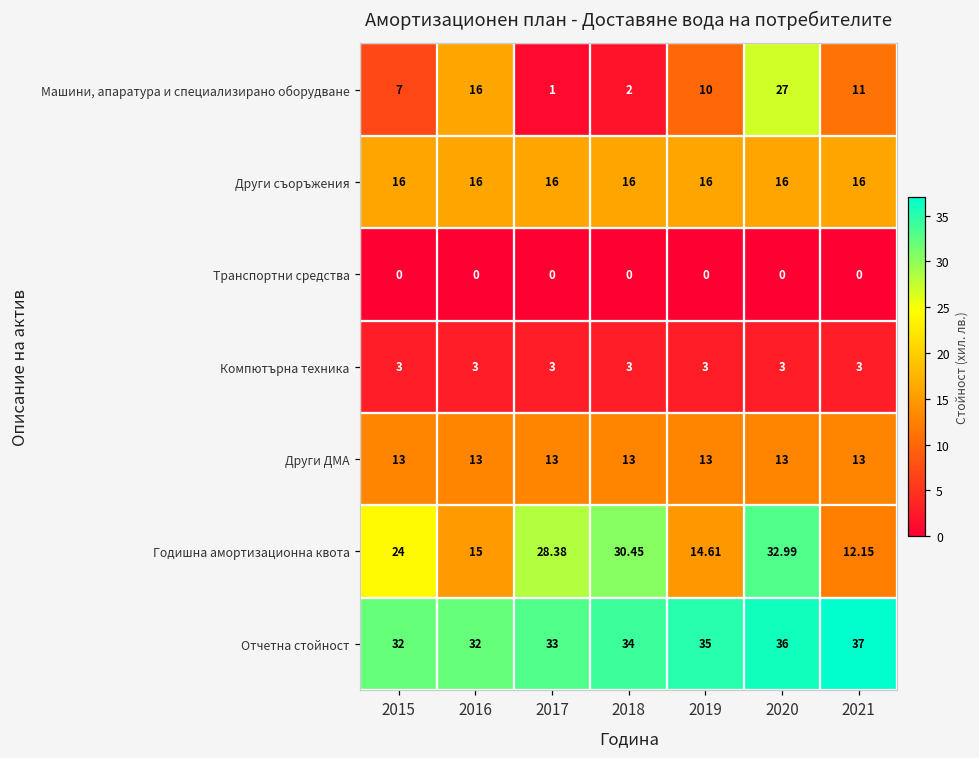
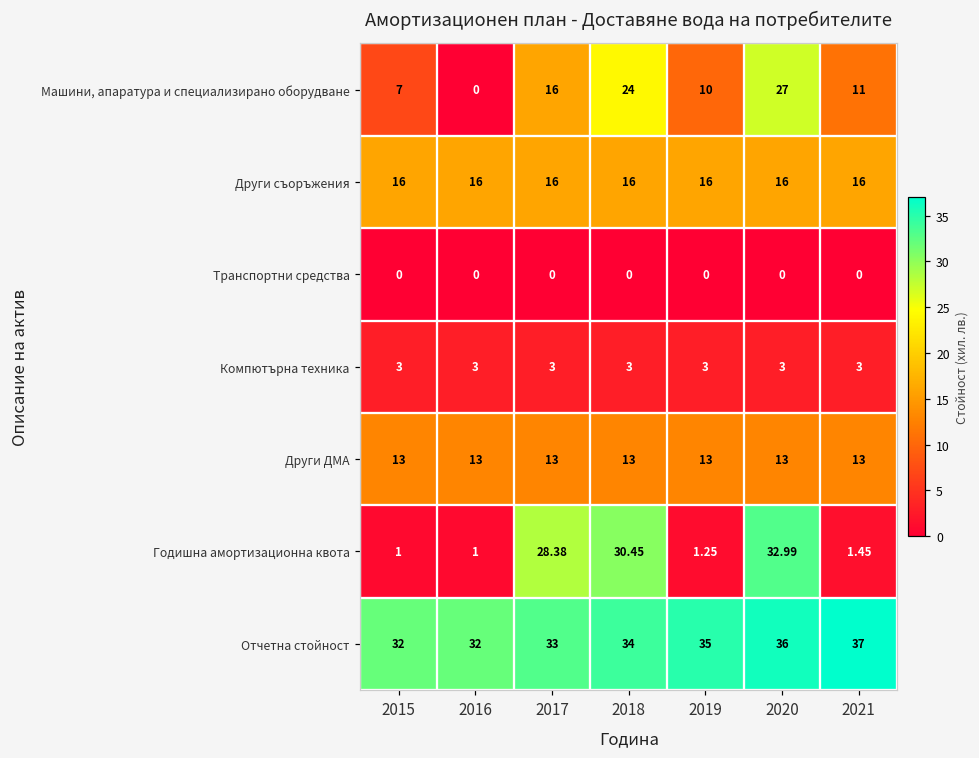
Машини, апаратура и специализирано оборудване, 2016: 16 -> 0
Машини, апаратура и специализирано оборудване, 2017: 1 -> 16
Машини, апаратура и специализирано оборудване, 2018: 2 -> 24
Годишна амортизационна квота, 2015: 24 -> 1
Годишна амортизационна квота, 2016: 15 -> 1
Годишна амортизационна квота, 2019: 14.61 -> 1.25
Годишна амортизационна квота, 2021: 12.15 -> 1.45
